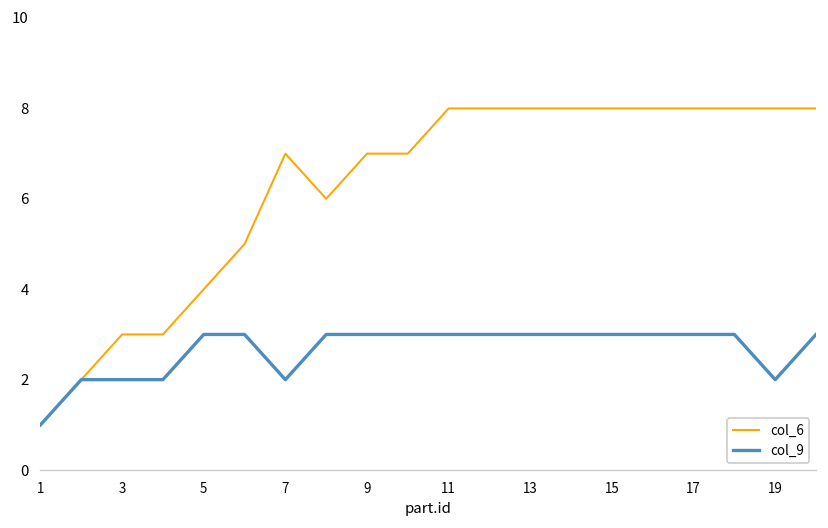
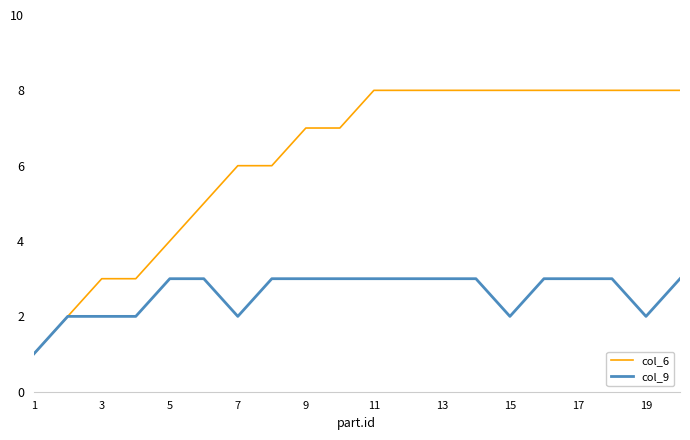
col_6, 7: 7 -> 6
col_9, 15: 3 -> 2
